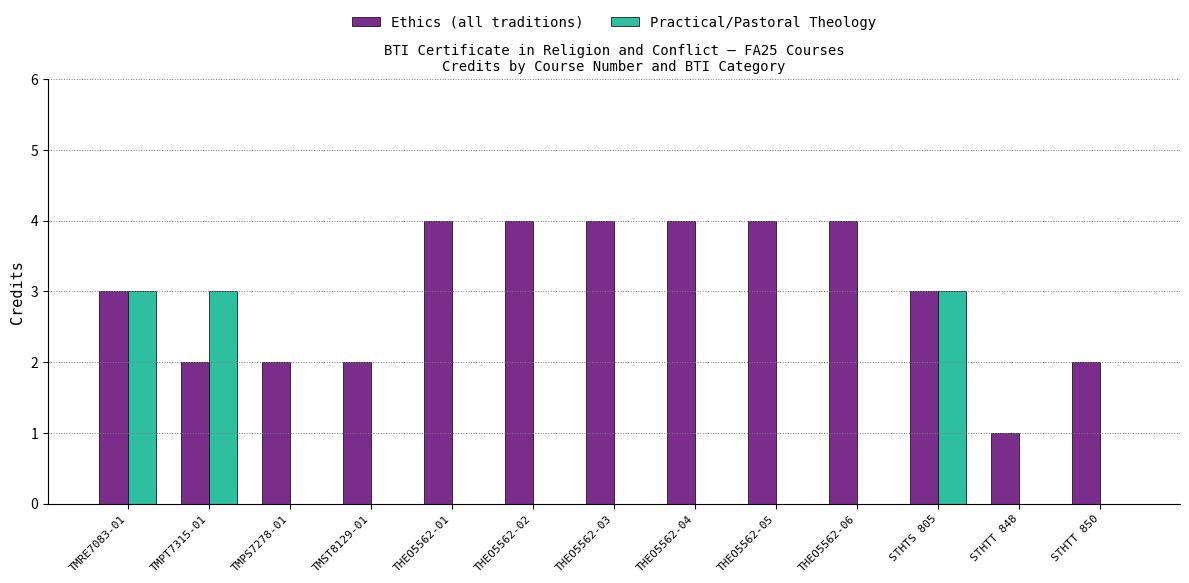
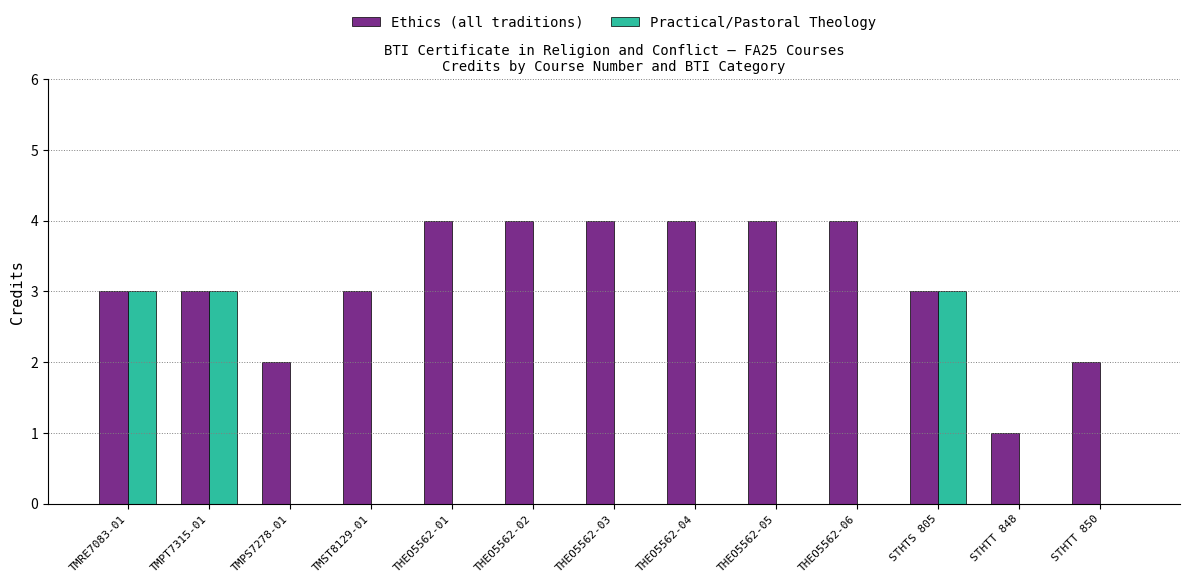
Ethics (all traditions), TMPT7315-01: 2 -> 3
Ethics (all traditions), TMST8129-01: 2 -> 3
